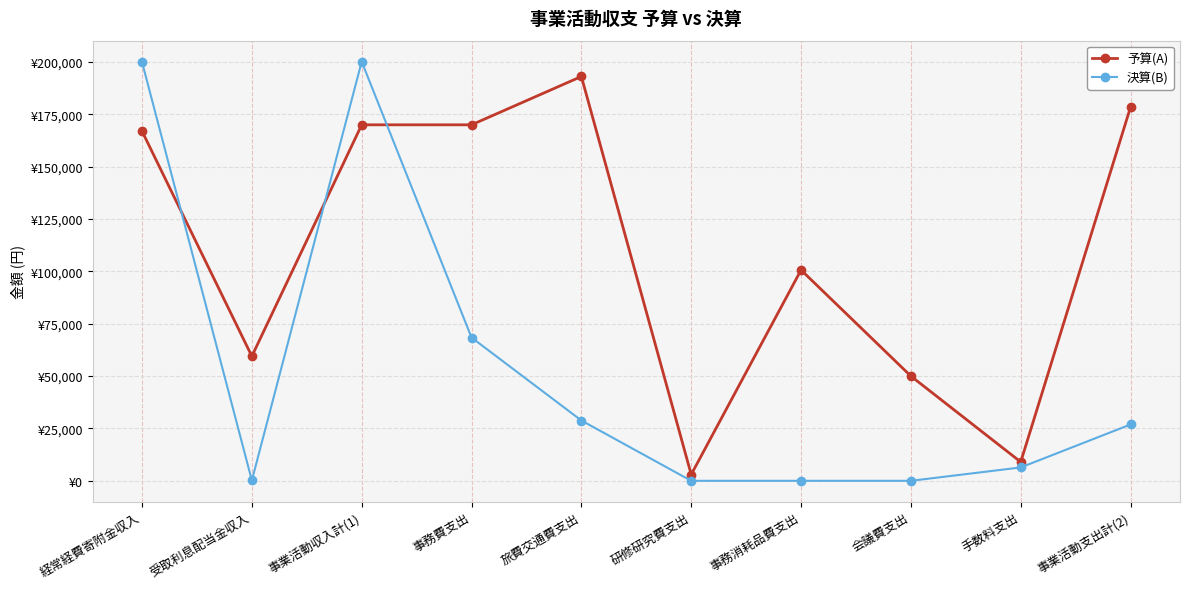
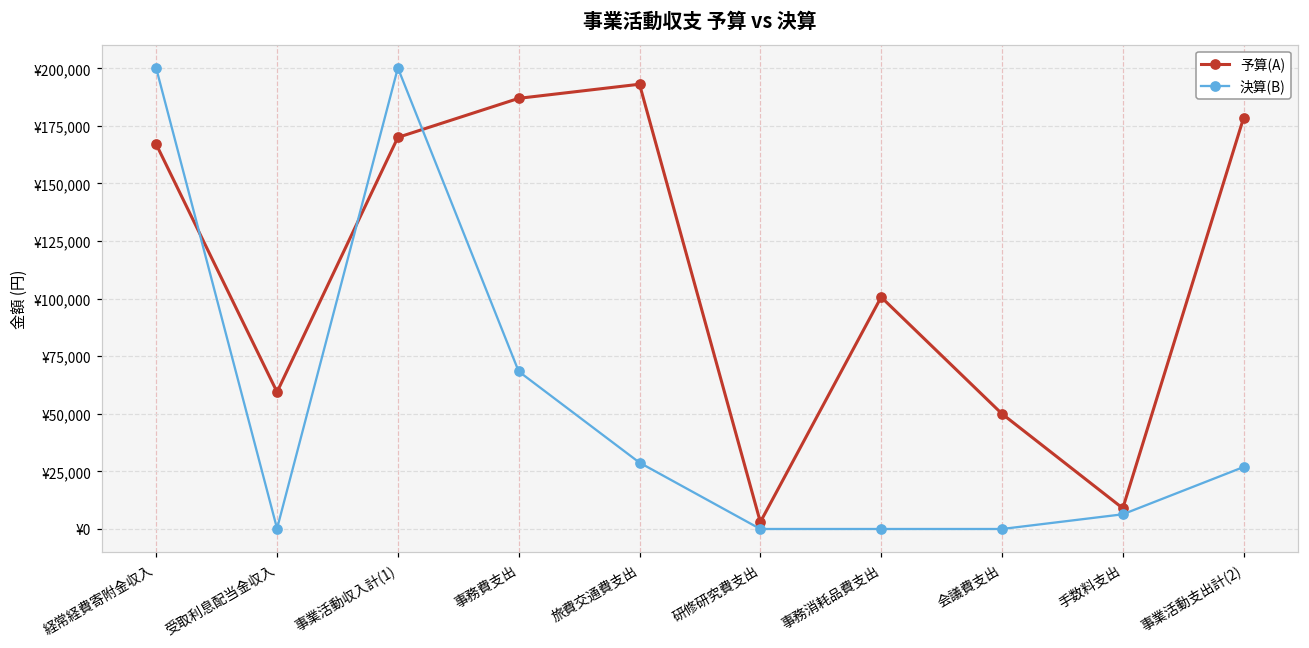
予算(A), 事務費支出: ¥170,000 -> ¥187,000
